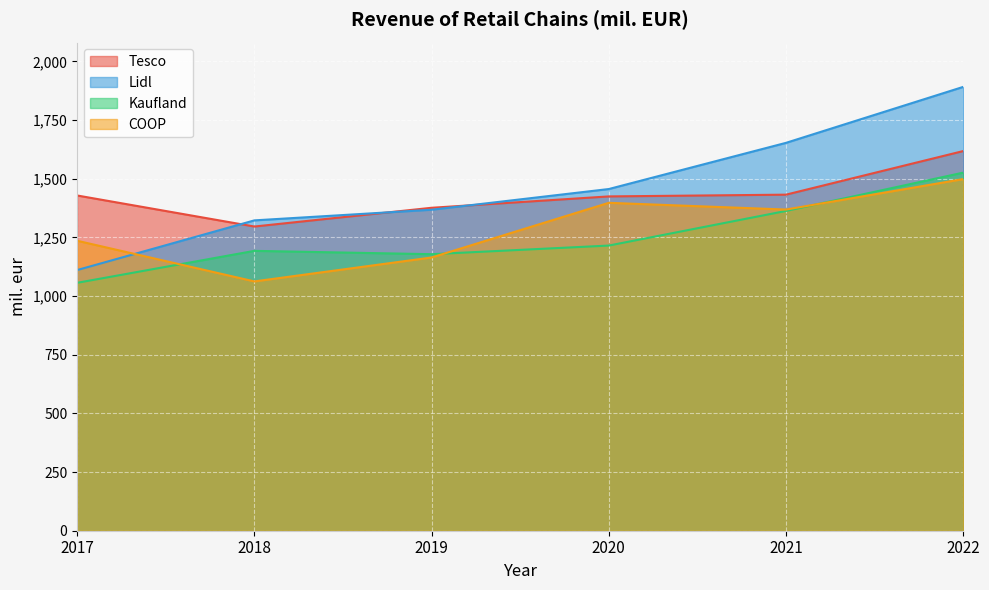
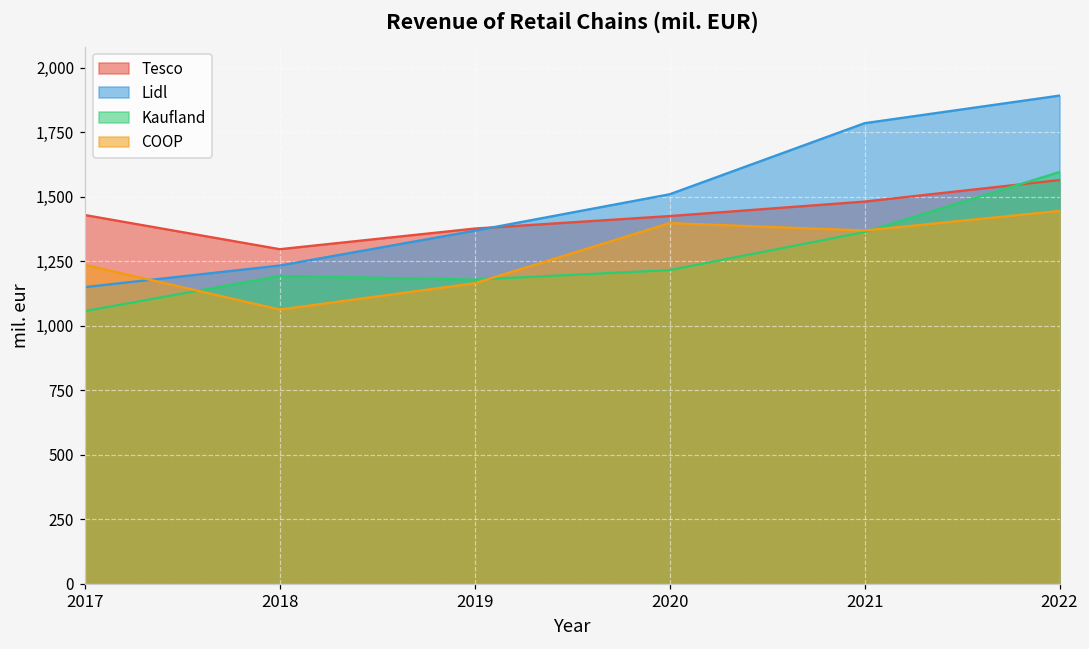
Lidl, 2017: 1,110 -> 1,150
Lidl, 2018: 1,320 -> 1,230
Lidl, 2020: 1,460 -> 1,510
Tesco, 2021: 1,430 -> 1,480
Lidl, 2021: 1,650 -> 1,780
Tesco, 2022: 1,620 -> 1,560
Kaufland, 2022: 1,530 -> 1,600
COOP, 2022: 1,500 -> 1,440
